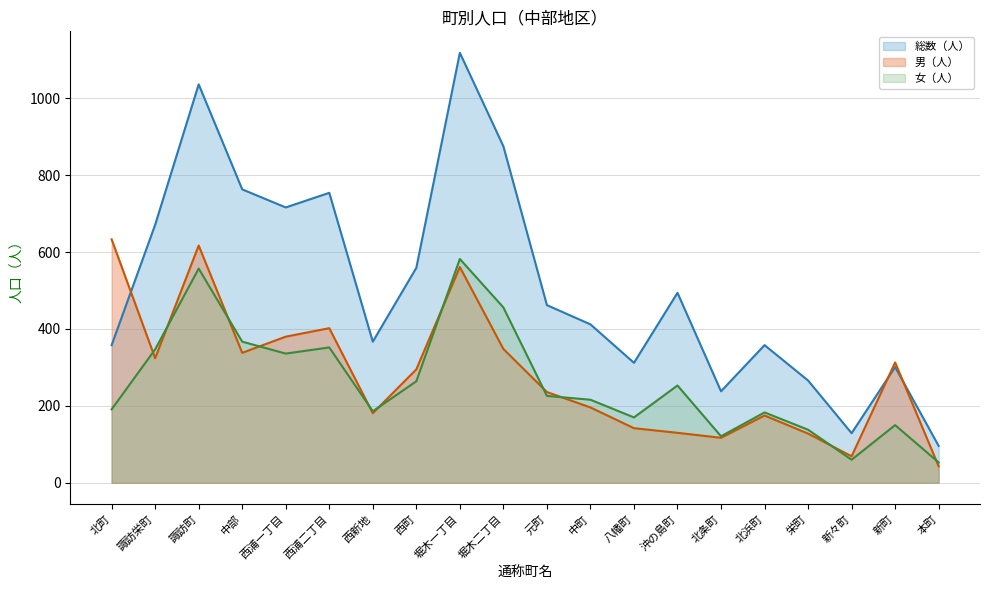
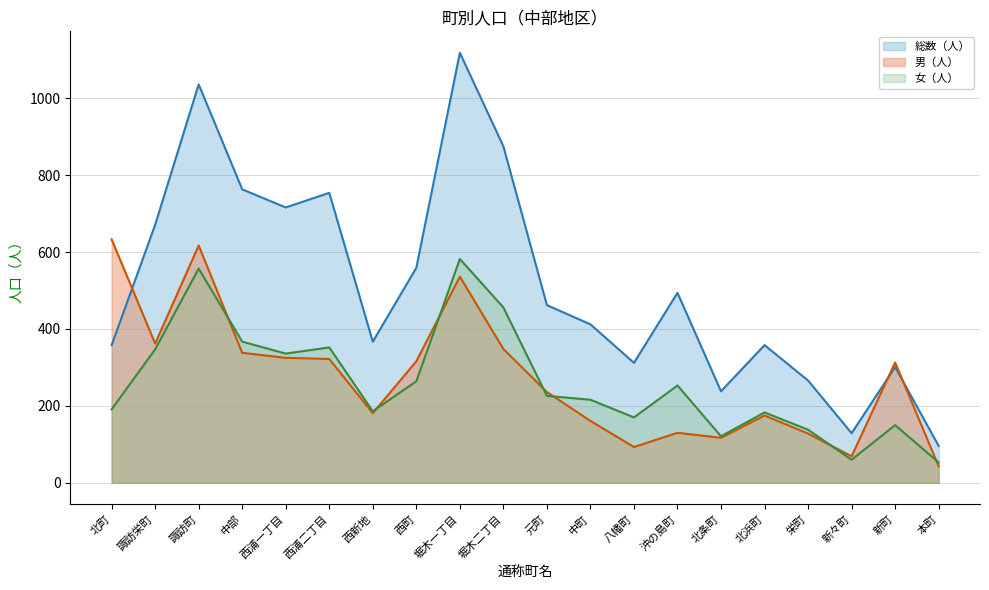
男（人）, 諏訪栄町: 320 -> 360
男（人）, 西浦一丁目: 380 -> 330
男（人）, 西浦二丁目: 400 -> 320
男（人）, 西町: 300 -> 320
男（人）, 堀木一丁目: 560 -> 540
男（人）, 中町: 200 -> 160
男（人）, 八幡町: 140 -> 90
